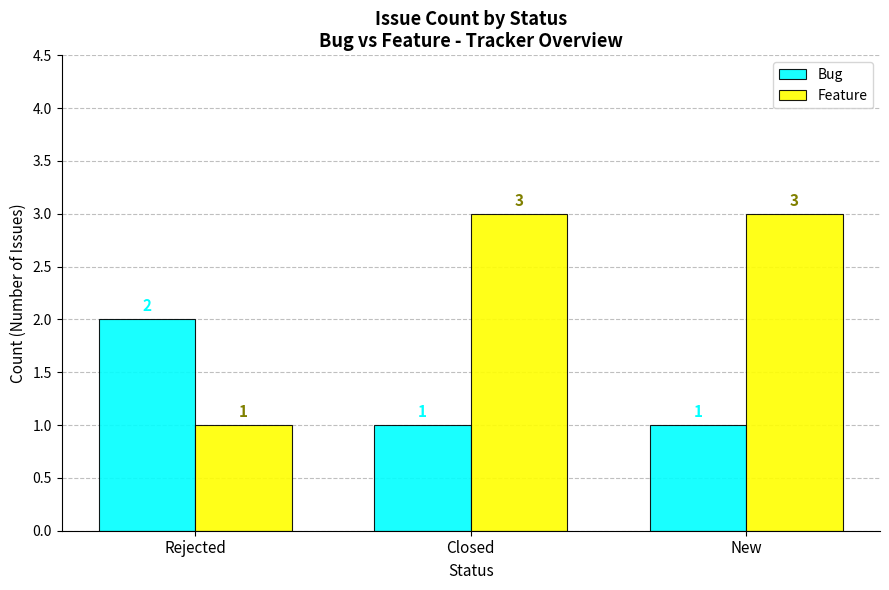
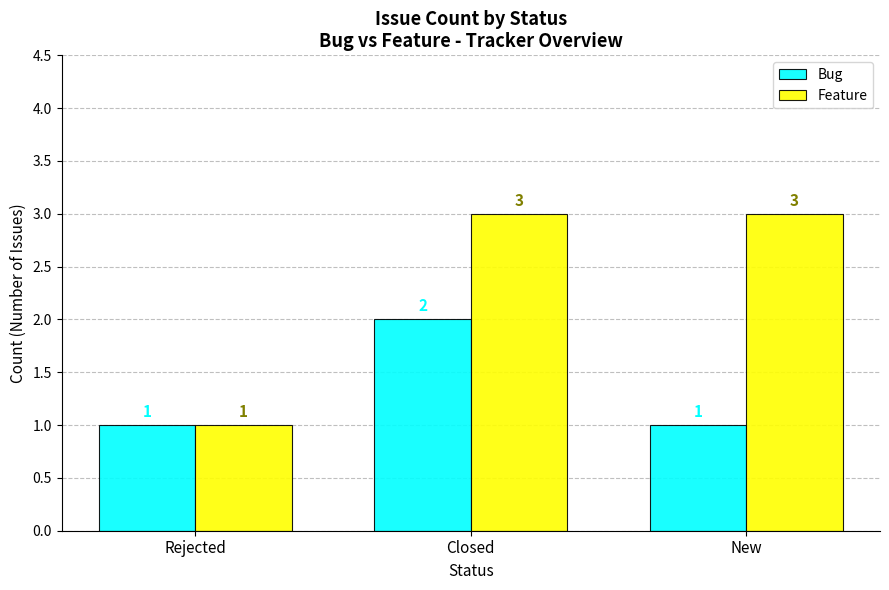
Bug, Rejected: 2 -> 1
Bug, Closed: 1 -> 2
